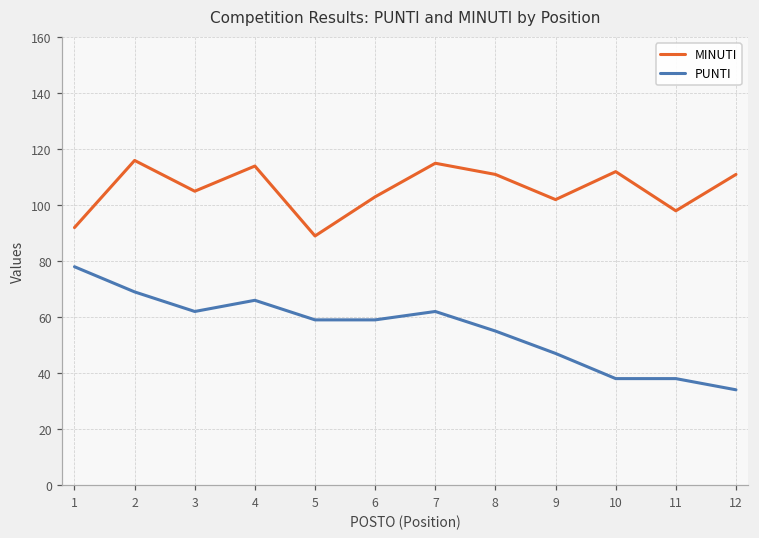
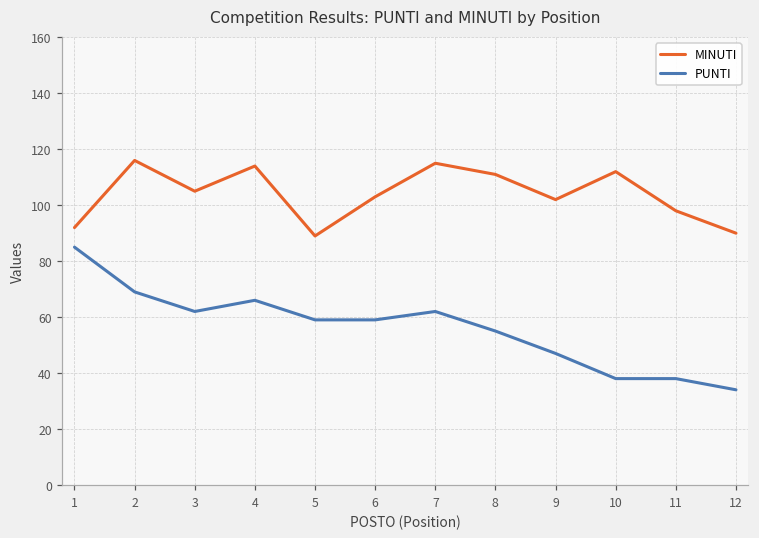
PUNTI, 1: 78 -> 85
MINUTI, 12: 111 -> 90
